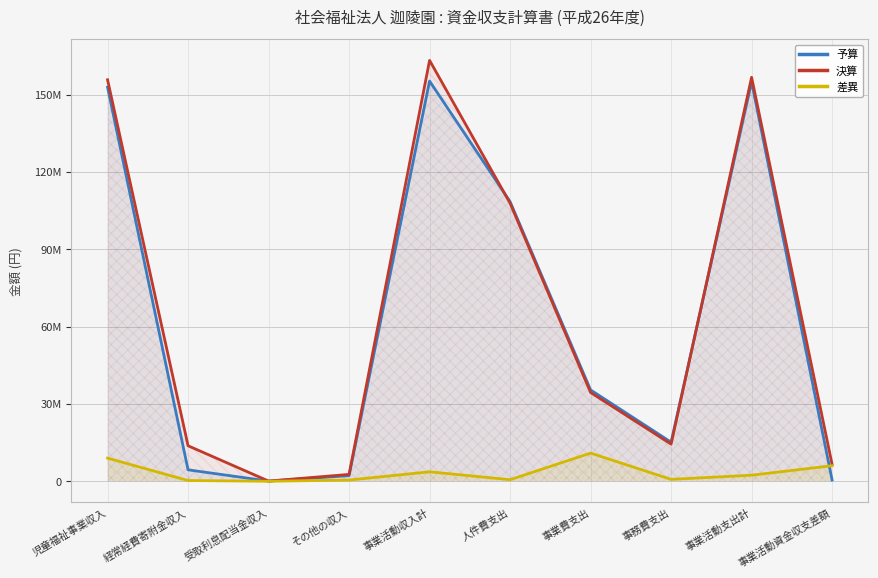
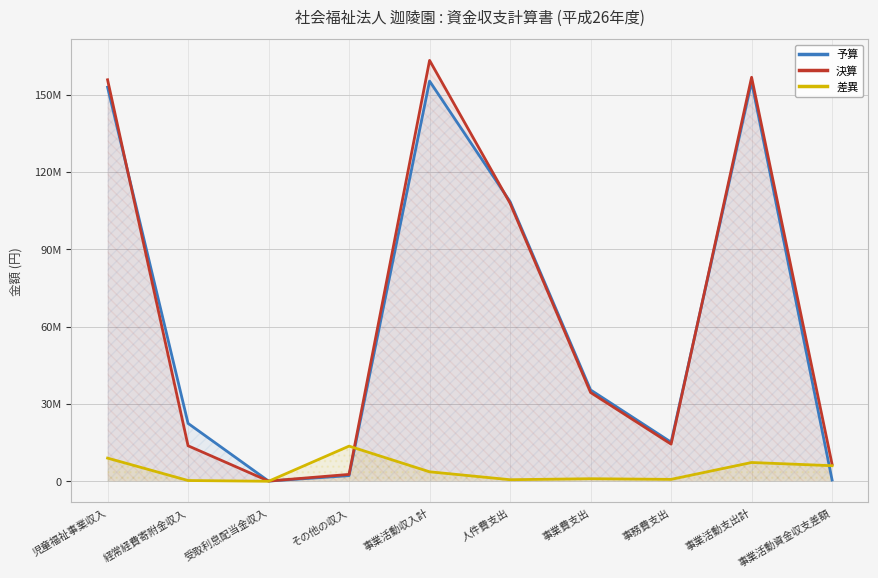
予算, 経常経費寄附金収入: 4000000 -> 22000000
差異, その他の収入: 0 -> 14000000
差異, 事業費支出: 11000000 -> 1000000
差異, 事業活動支出計: 2000000 -> 7000000
